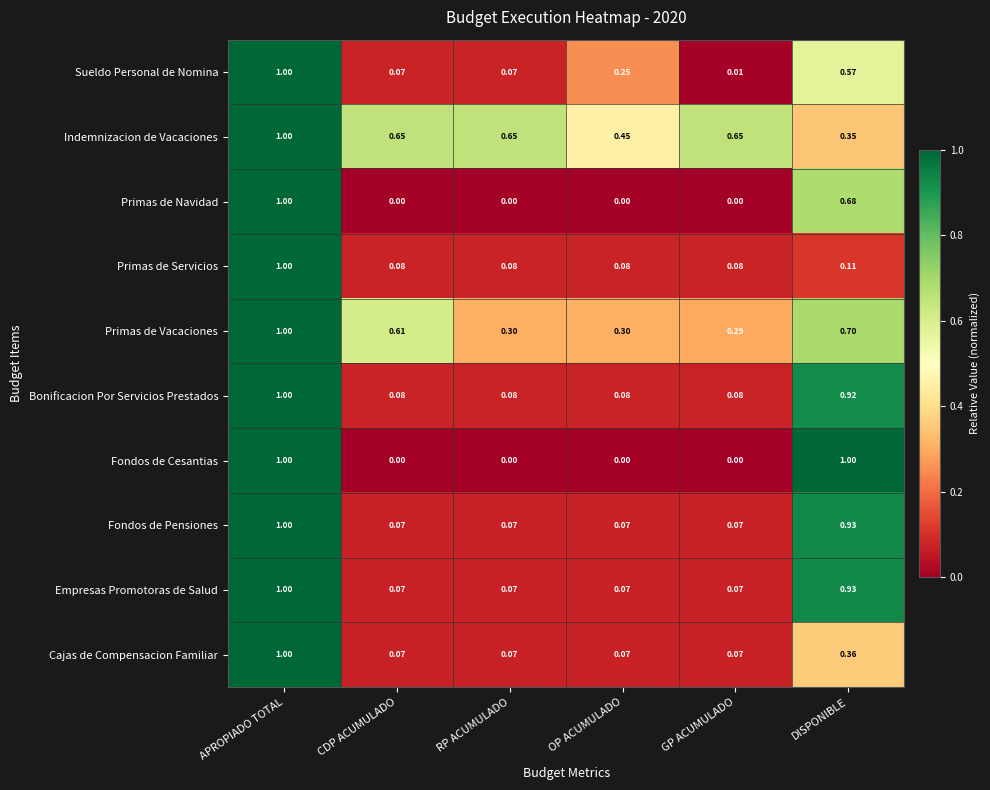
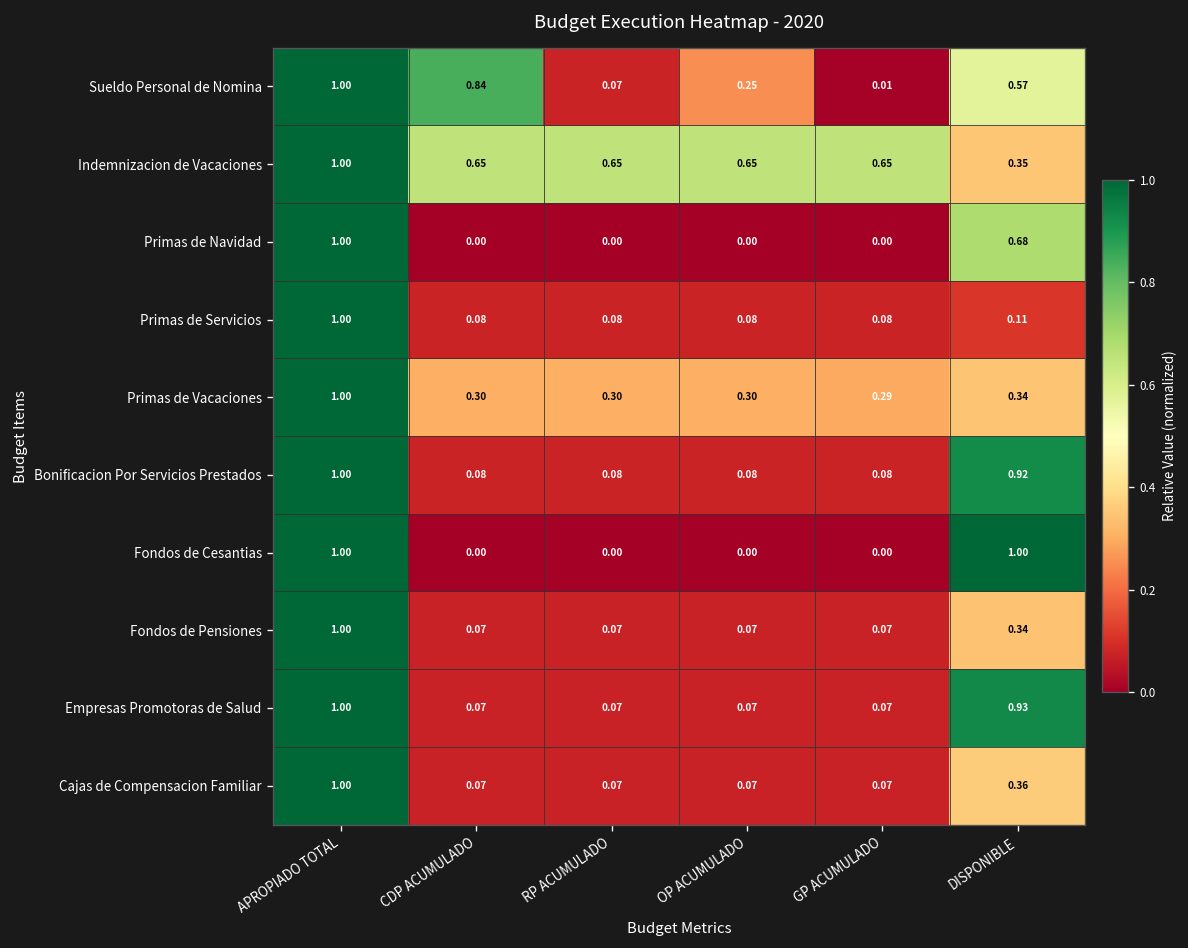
Sueldo Personal de Nomina, CDP ACUMULADO: 0.07 -> 0.84
Indemnizacion de Vacaciones, OP ACUMULADO: 0.45 -> 0.65
Primas de Vacaciones, CDP ACUMULADO: 0.61 -> 0.30
Primas de Vacaciones, DISPONIBLE: 0.70 -> 0.34
Fondos de Pensiones, DISPONIBLE: 0.93 -> 0.34
